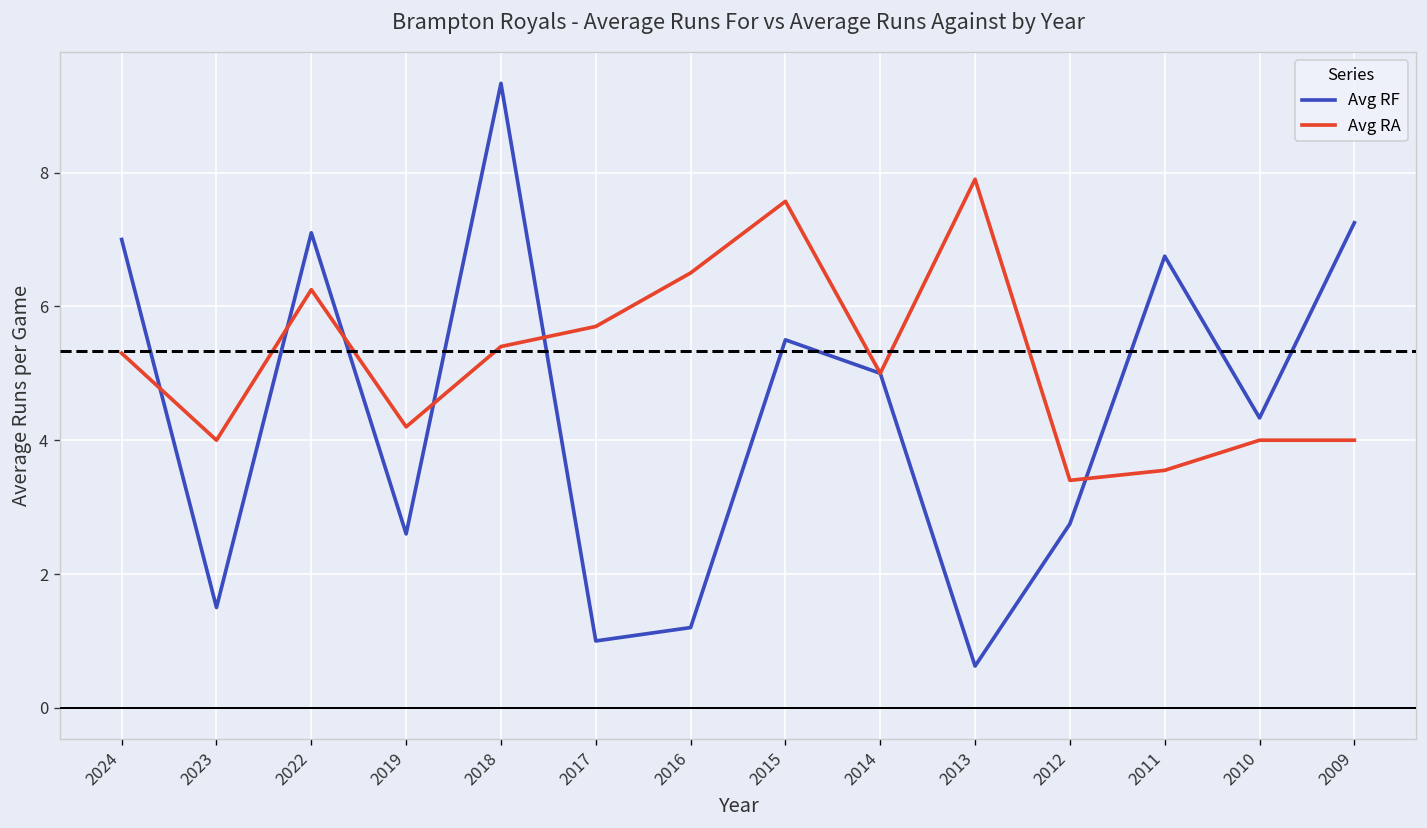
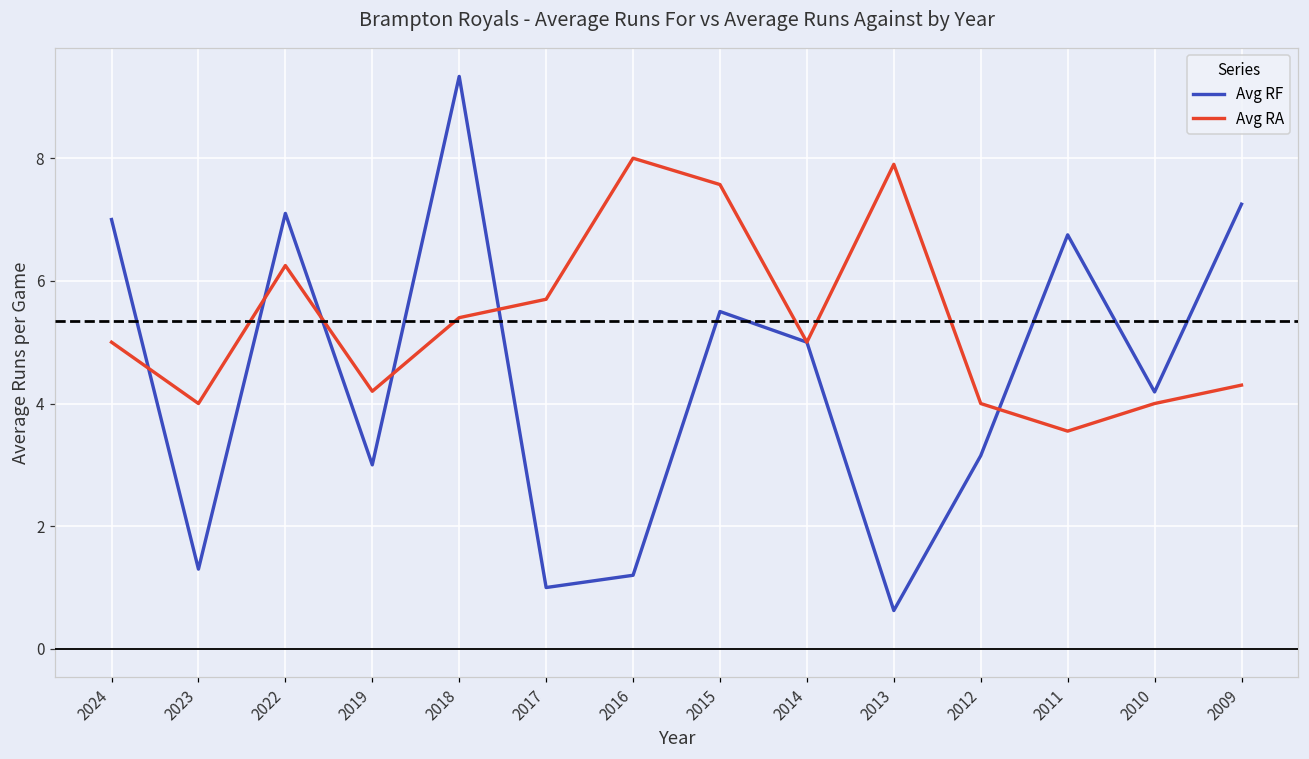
Avg RA, 2024: 5.3 -> 5.0
Avg RF, 2023: 1.5 -> 1.3
Avg RF, 2019: 2.6 -> 3.0
Avg RA, 2016: 6.5 -> 8.0
Avg RF, 2012: 2.8 -> 3.2
Avg RA, 2012: 3.4 -> 4.0
Avg RF, 2010: 4.3 -> 4.2
Avg RA, 2009: 4.0 -> 4.3
